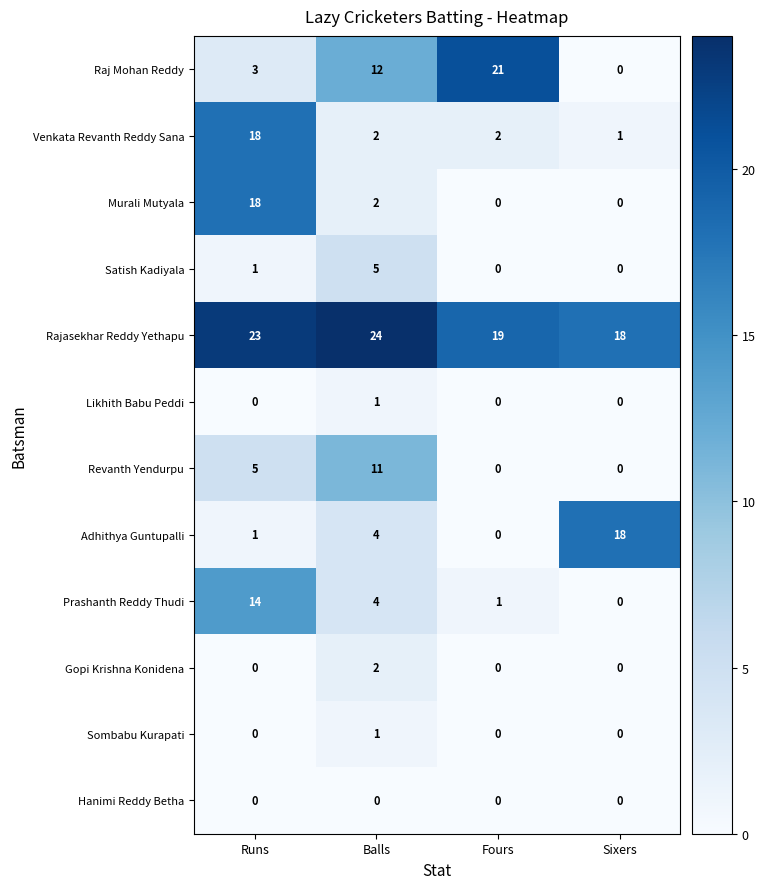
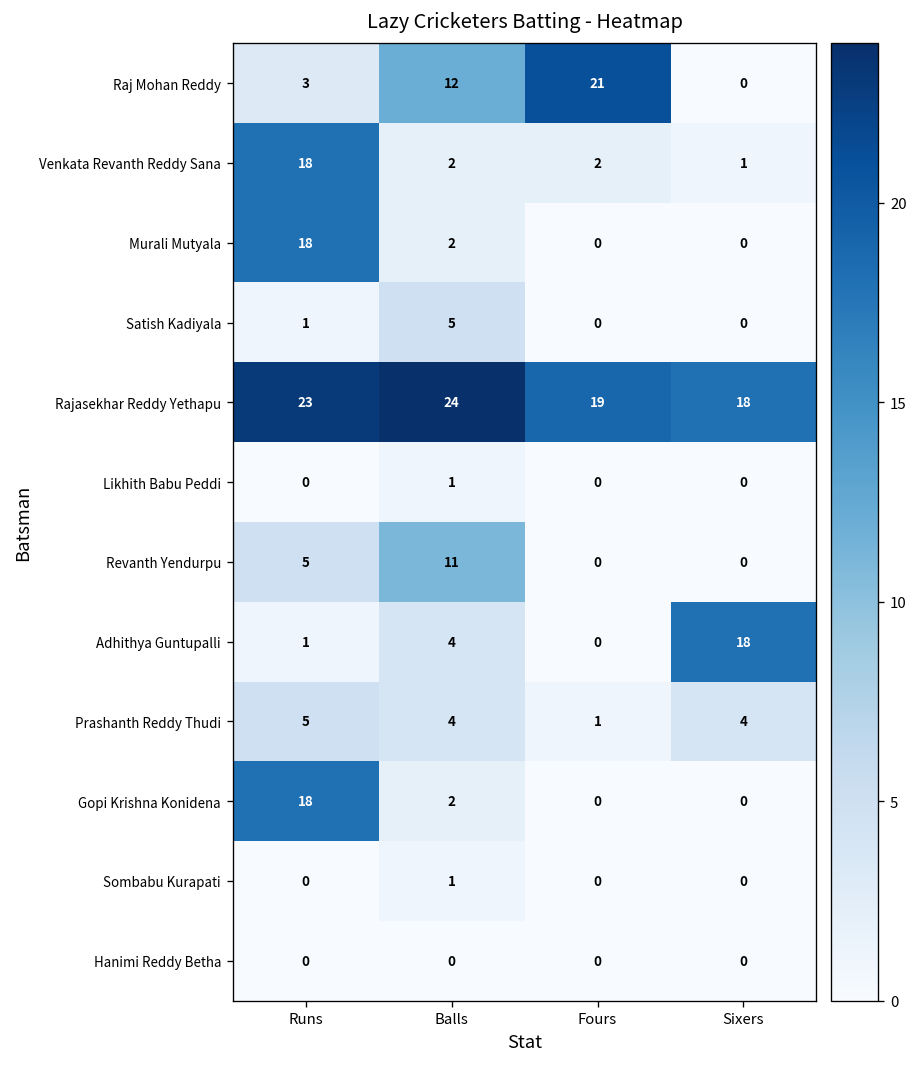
Prashanth Reddy Thudi, Runs: 14 -> 5
Prashanth Reddy Thudi, Sixers: 0 -> 4
Gopi Krishna Konidena, Runs: 0 -> 18
